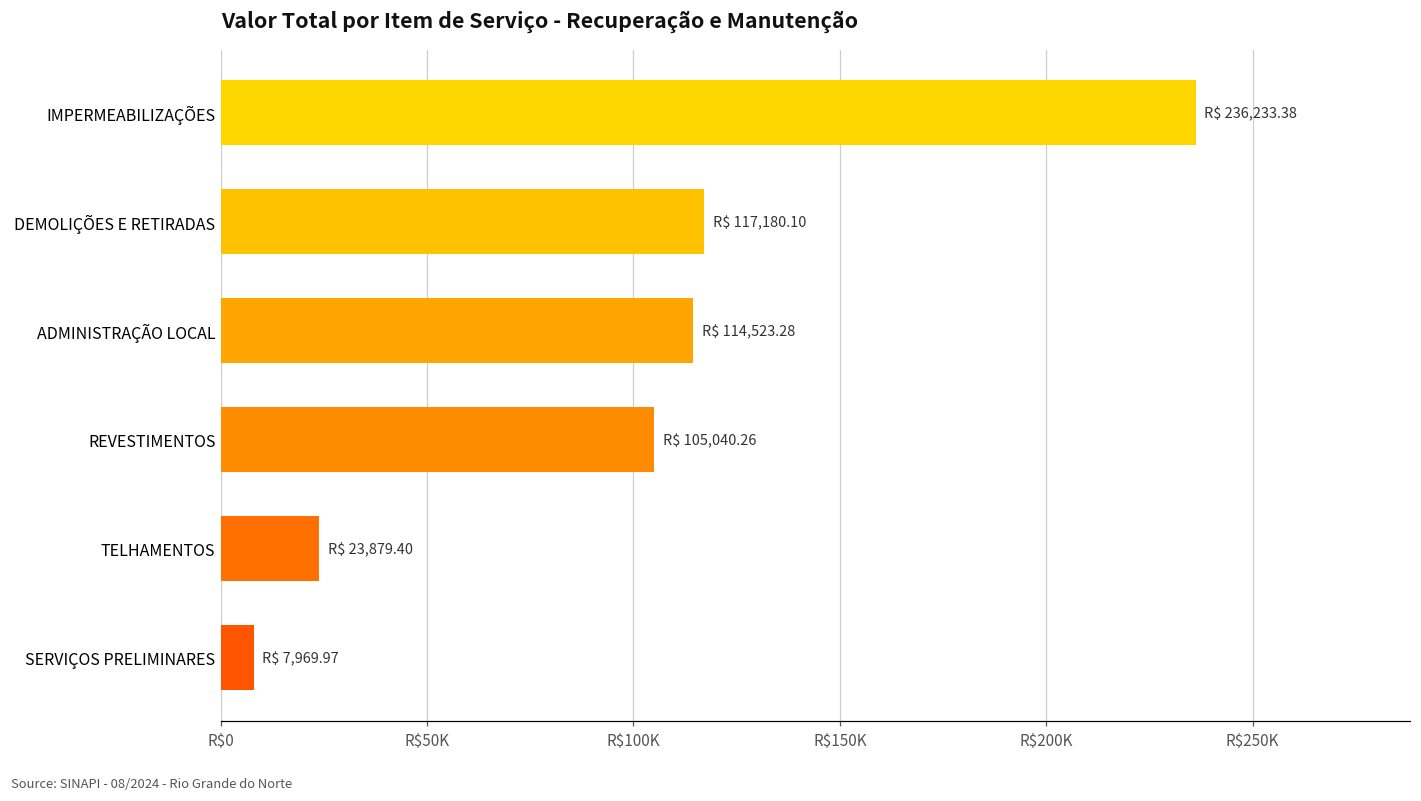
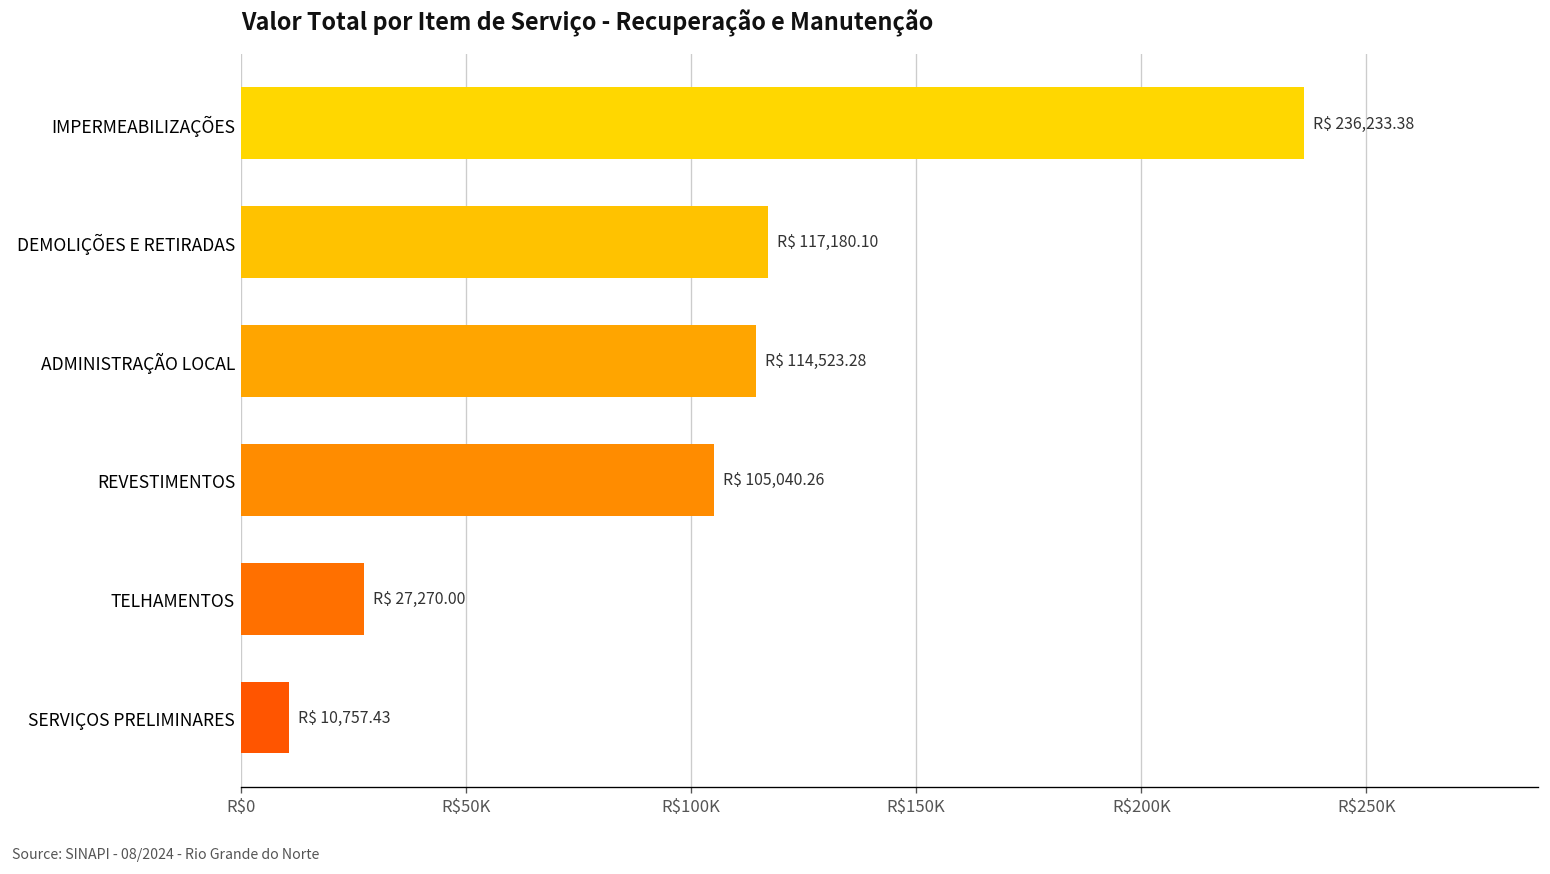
TELHAMENTOS: 23,879.40 -> 27,270.00
SERVIÇOS PRELIMINARES: 7,969.97 -> 10,757.43
